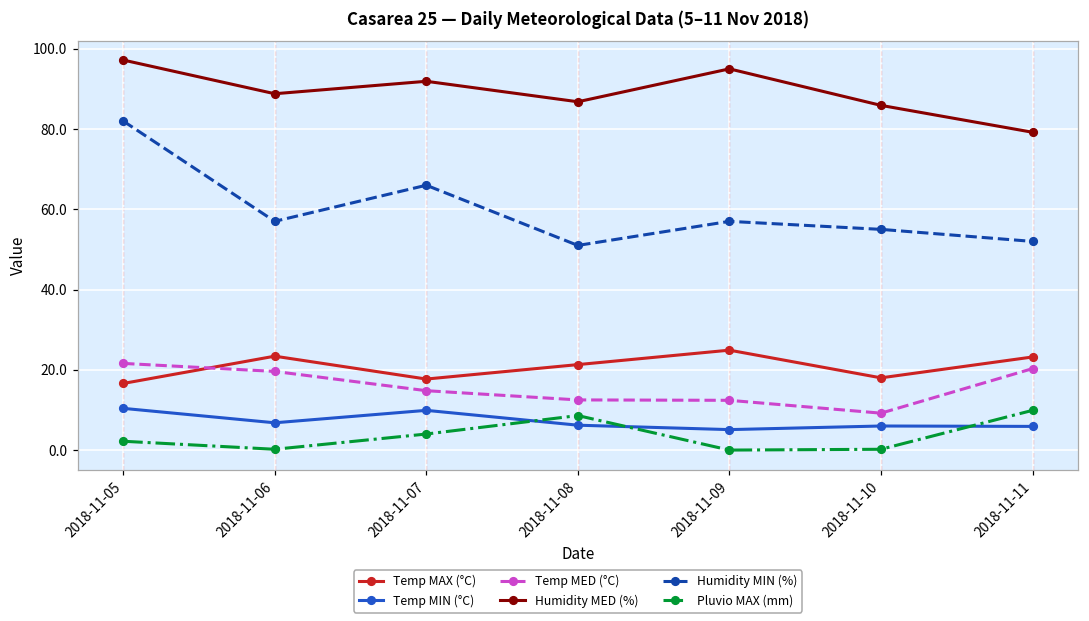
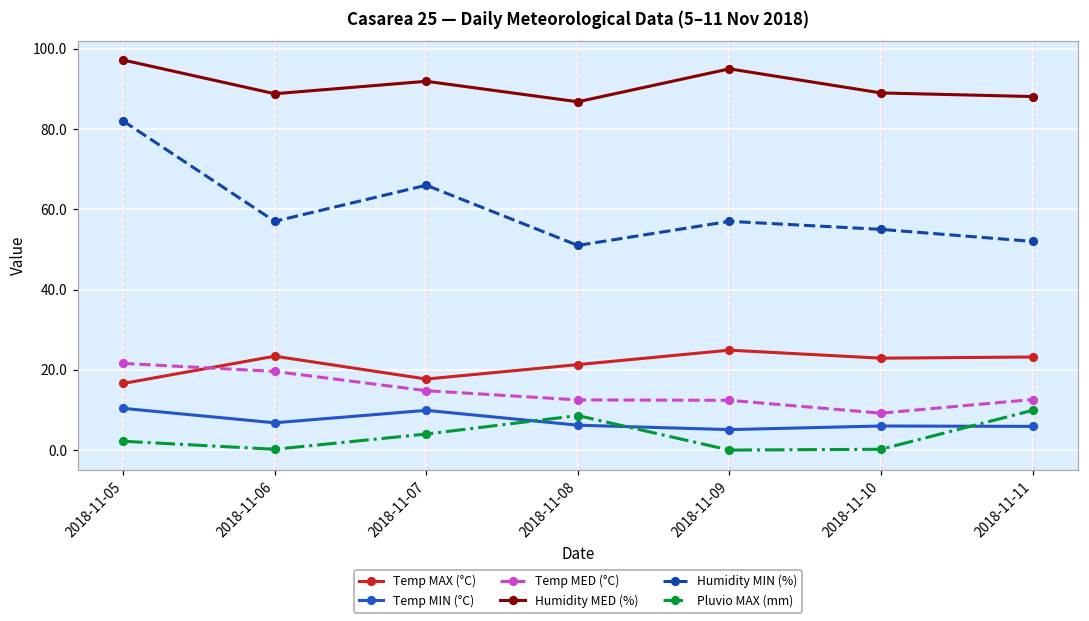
Temp MAX (°C), 2018-11-10: 18 -> 23
Humidity MED (%), 2018-11-10: 86 -> 89
Temp MED (°C), 2018-11-11: 20 -> 13
Humidity MED (%), 2018-11-11: 79 -> 88
